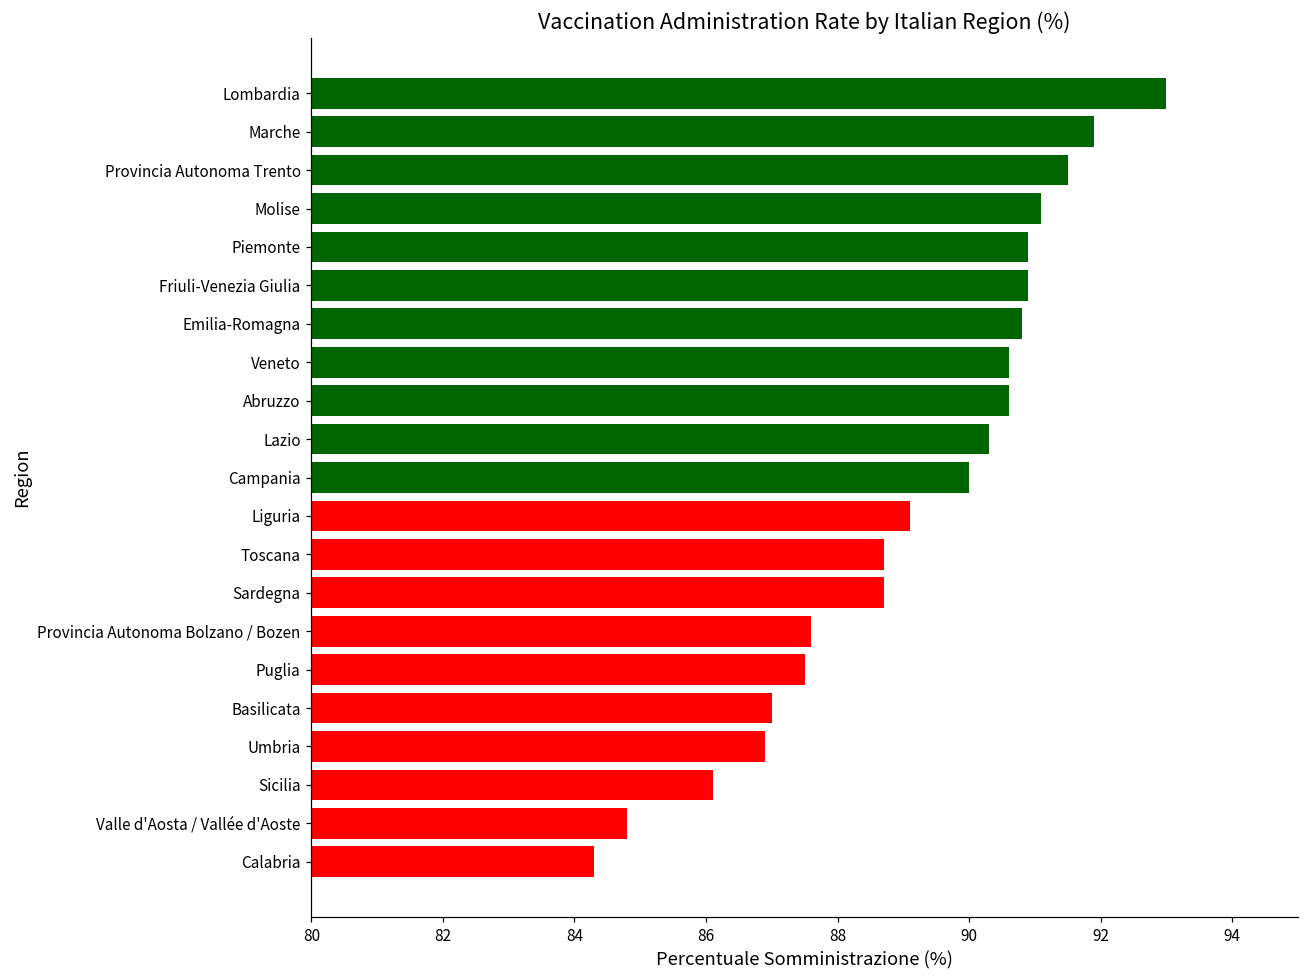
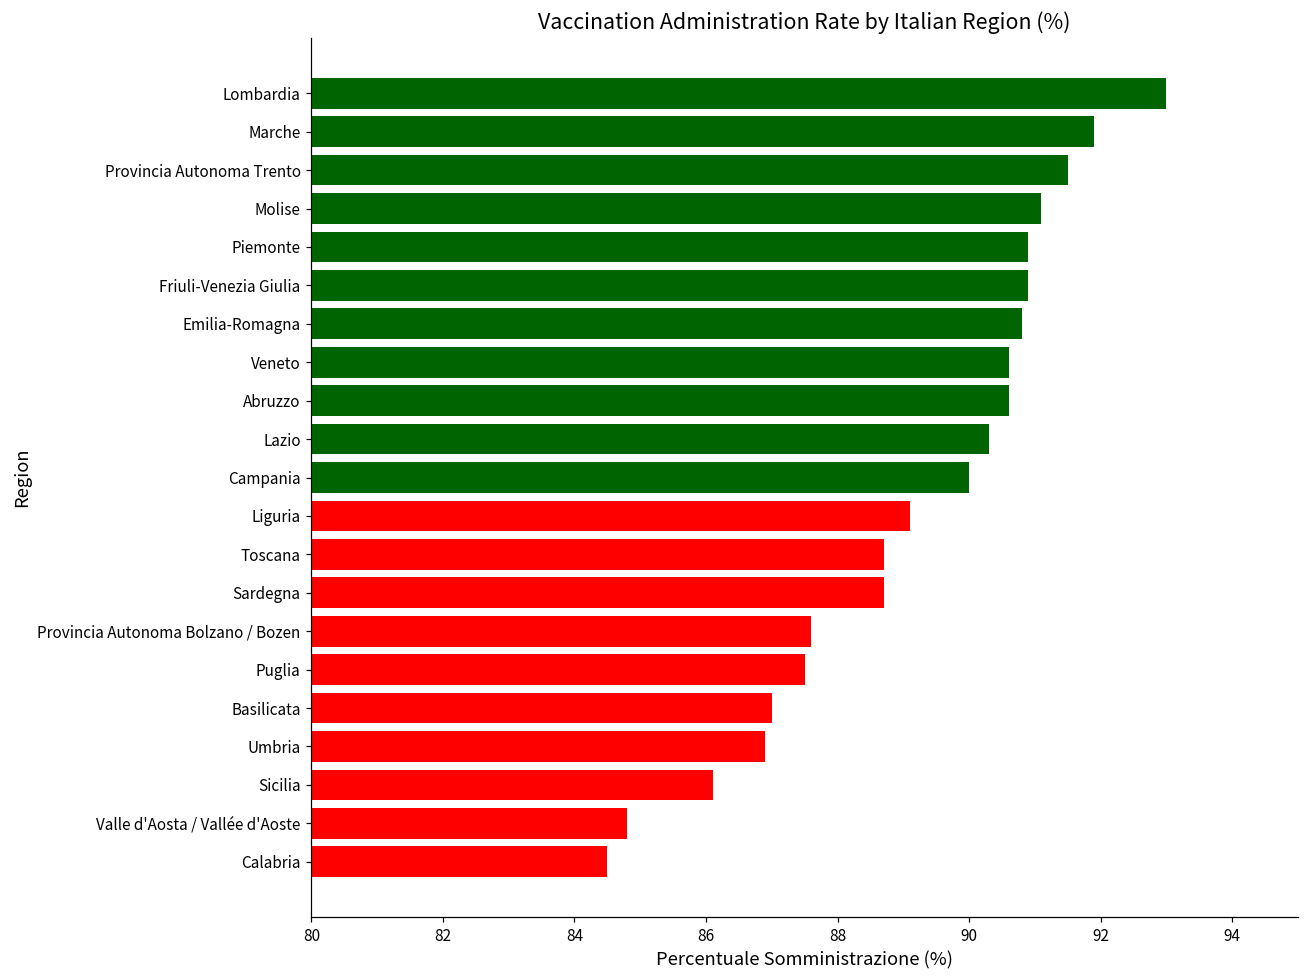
Calabria: 84.3 -> 84.5
